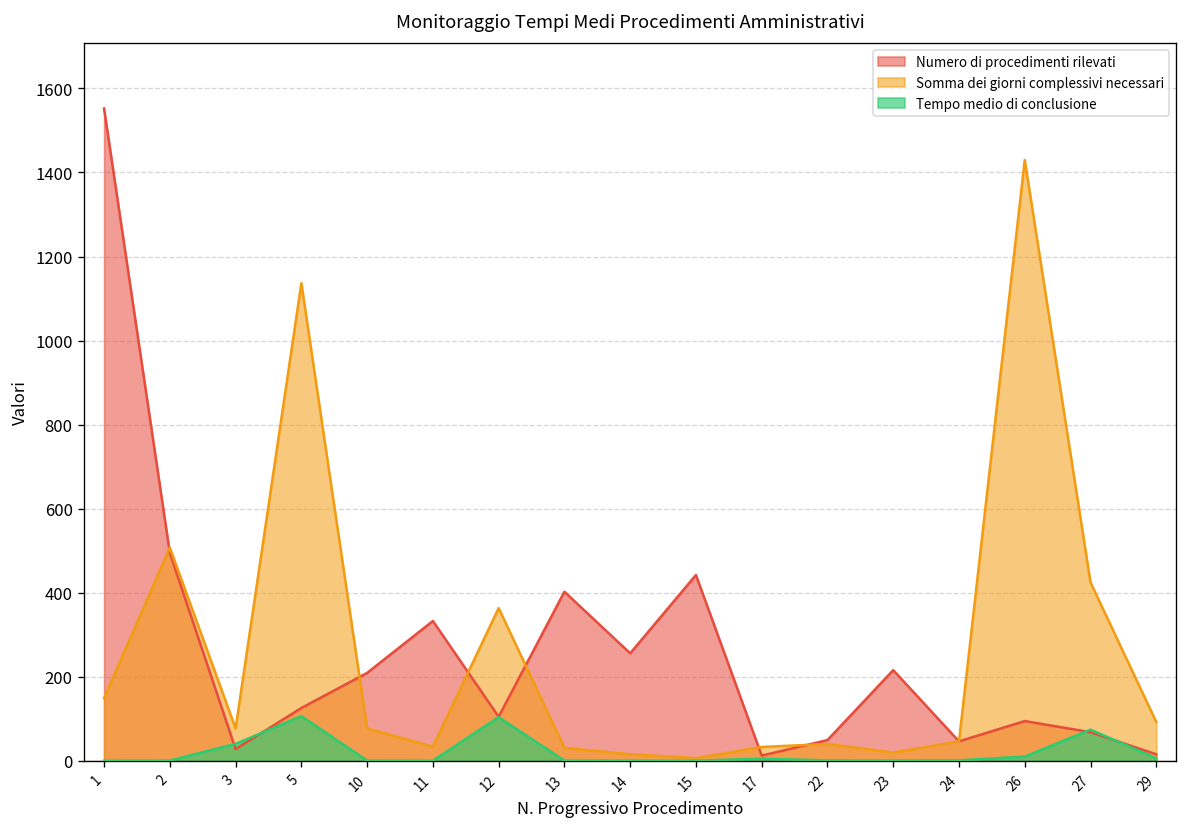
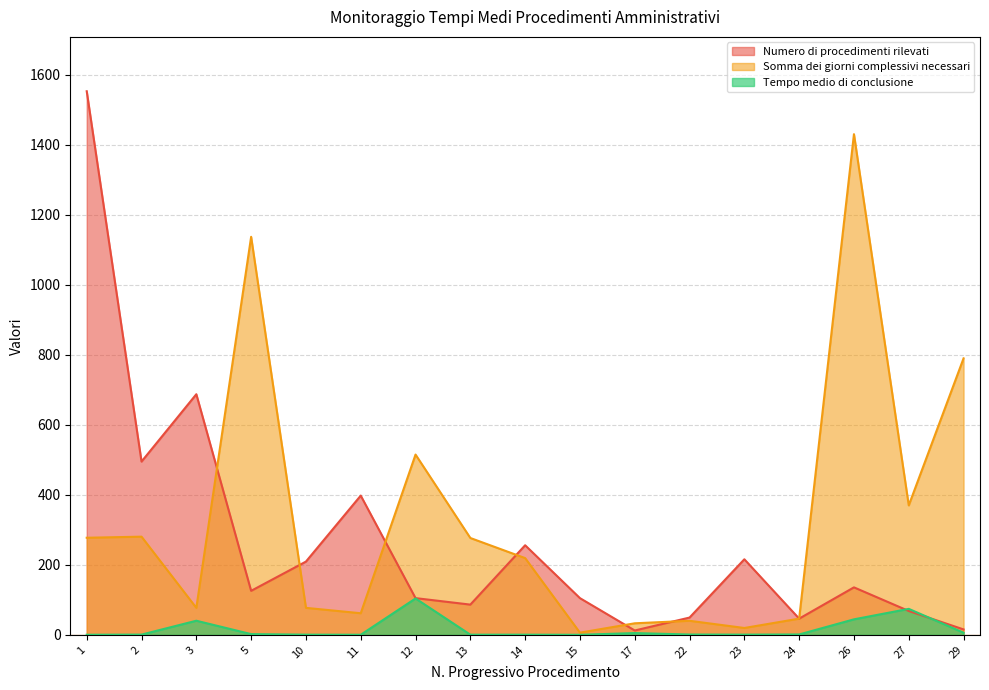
Somma dei giorni complessivi necessari, 1: 150 -> 280
Somma dei giorni complessivi necessari, 2: 510 -> 280
Numero di procedimenti rilevati, 3: 30 -> 690
Tempo medio di conclusione, 5: 110 -> 0
Numero di procedimenti rilevati, 11: 330 -> 400
Somma dei giorni complessivi necessari, 11: 30 -> 60
Somma dei giorni complessivi necessari, 12: 360 -> 510
Numero di procedimenti rilevati, 13: 400 -> 90
Somma dei giorni complessivi necessari, 13: 30 -> 280
Somma dei giorni complessivi necessari, 14: 20 -> 220
Numero di procedimenti rilevati, 15: 440 -> 100
Numero di procedimenti rilevati, 26: 90 -> 140
Tempo medio di conclusione, 26: 10 -> 40
Somma dei giorni complessivi necessari, 27: 420 -> 370
Somma dei giorni complessivi necessari, 29: 90 -> 790
